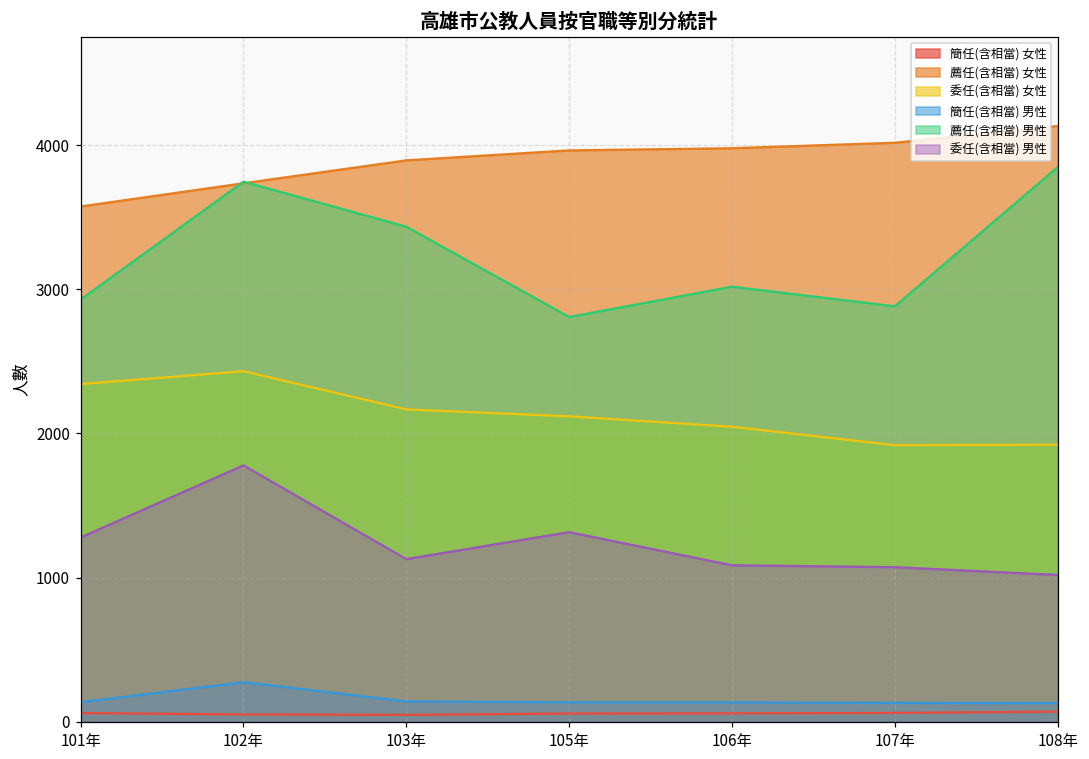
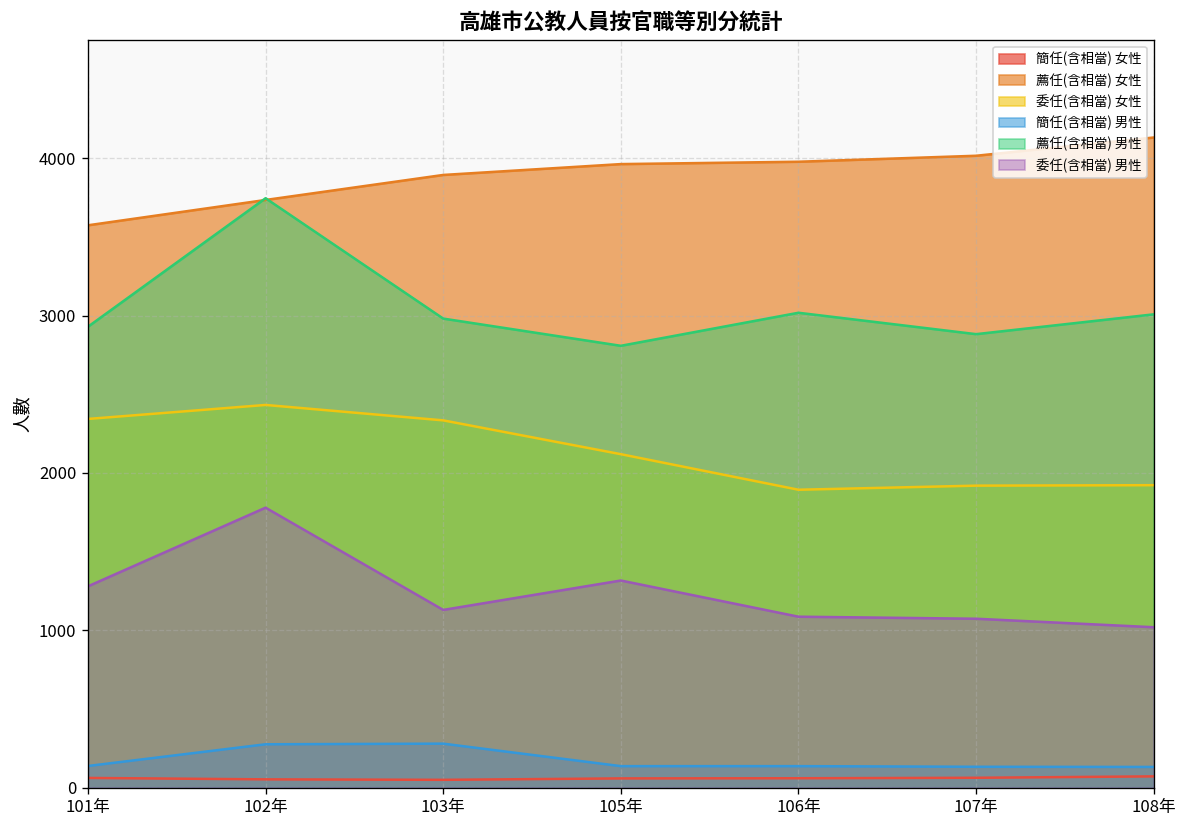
委任(含相當) 女性, 103年: 2170 -> 2330
簡任(含相當) 男性, 103年: 140 -> 280
薦任(含相當) 男性, 103年: 3430 -> 2980
委任(含相當) 女性, 106年: 2050 -> 1890
薦任(含相當) 男性, 108年: 3850 -> 3010
